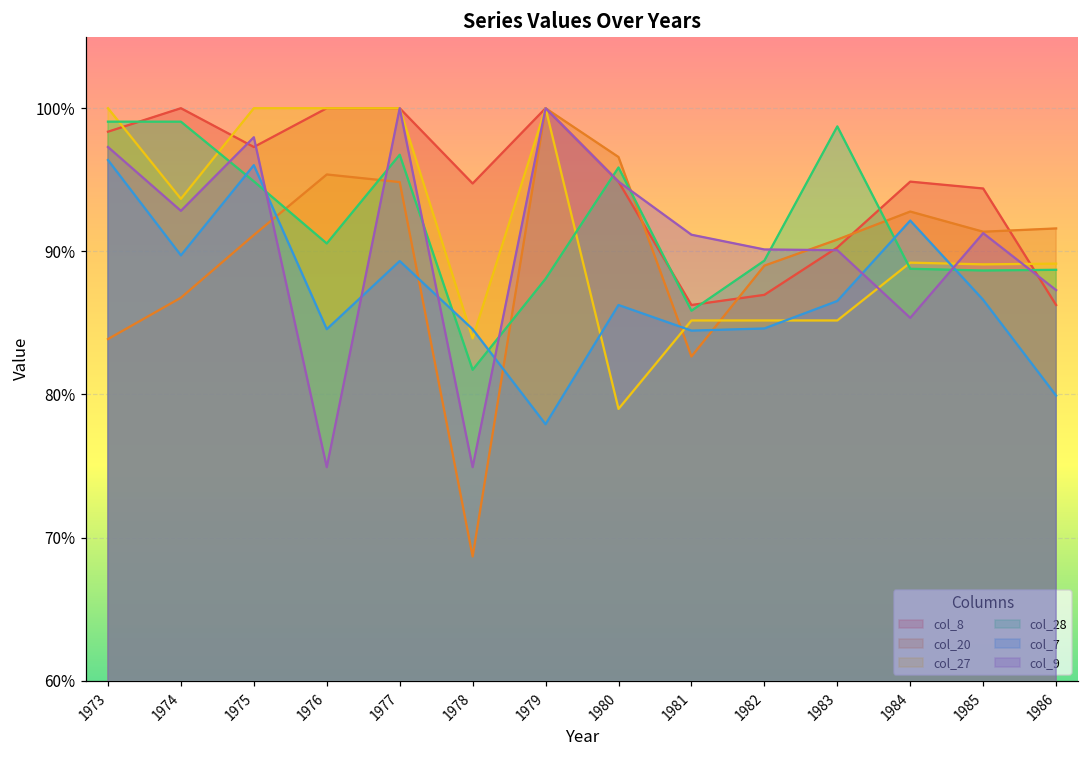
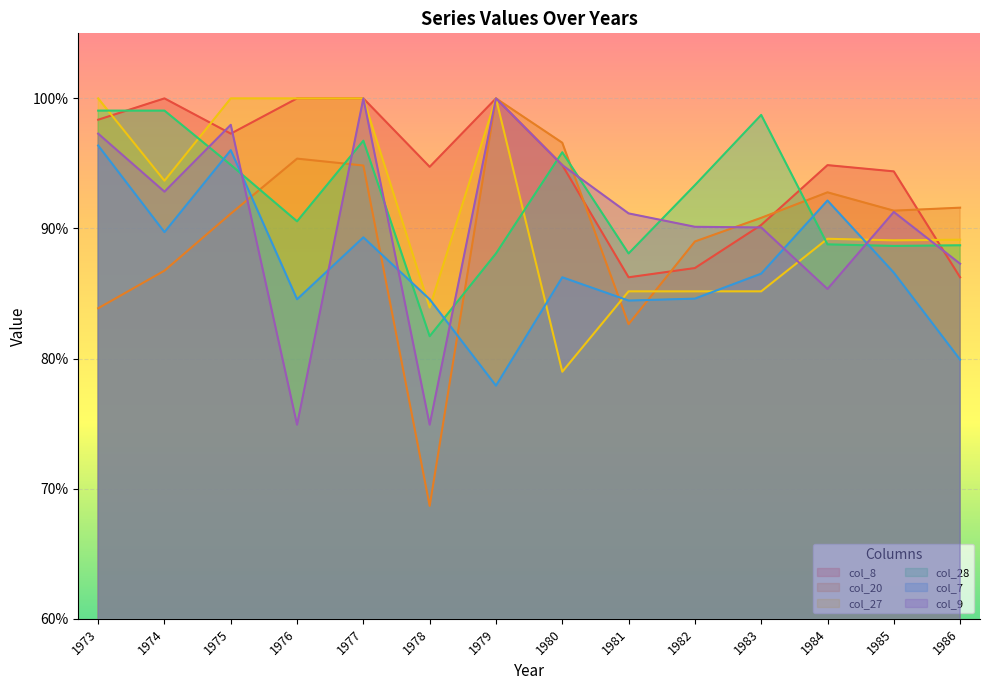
col_28, 1981: 85.9% -> 88.1%
col_28, 1982: 89.4% -> 93.3%
